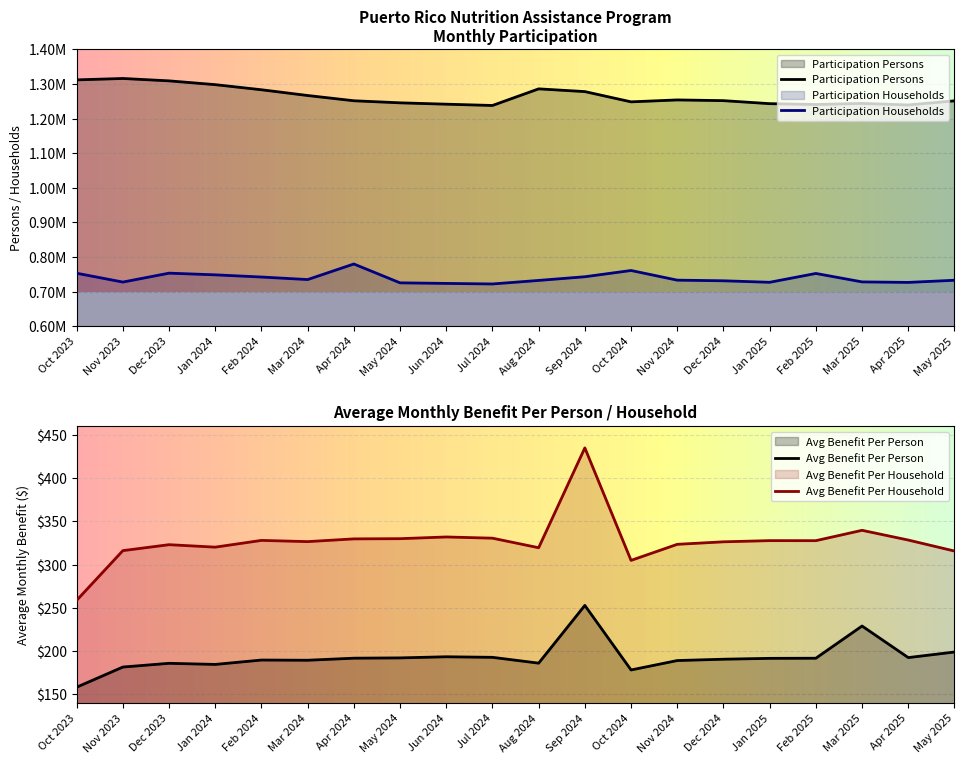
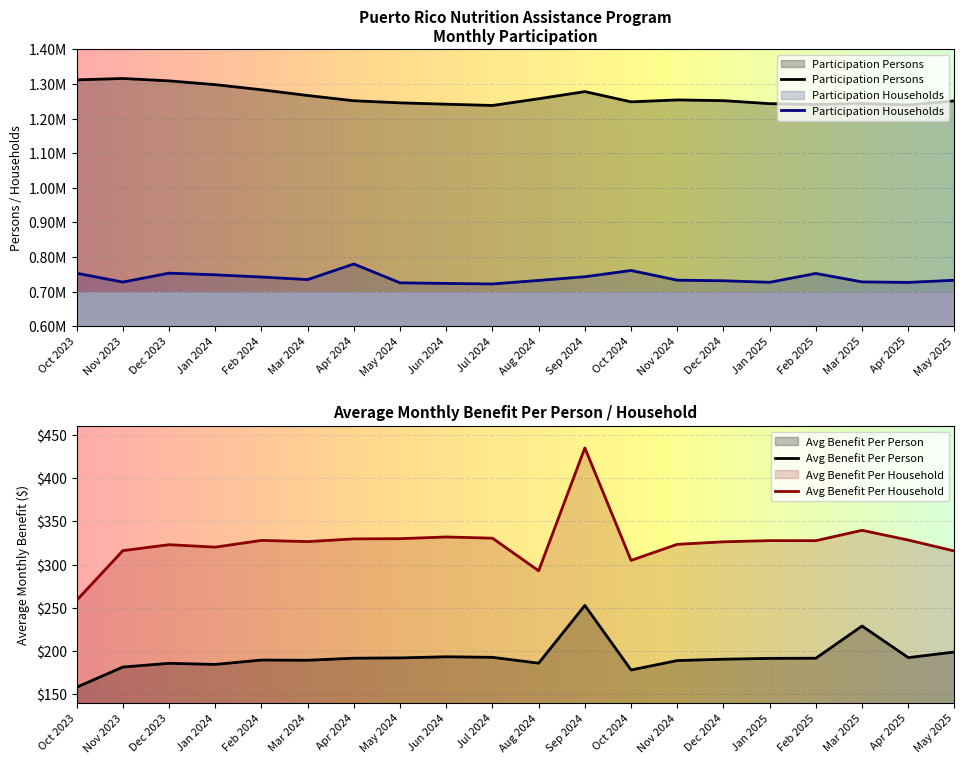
Puerto Rico Nutrition Assistance Program Monthly Participation, Participation Persons, Aug 2024: 1290000 -> 1260000
Average Monthly Benefit Per Person / Household, Avg Benefit Per Household, Aug 2024: $320 -> $290
